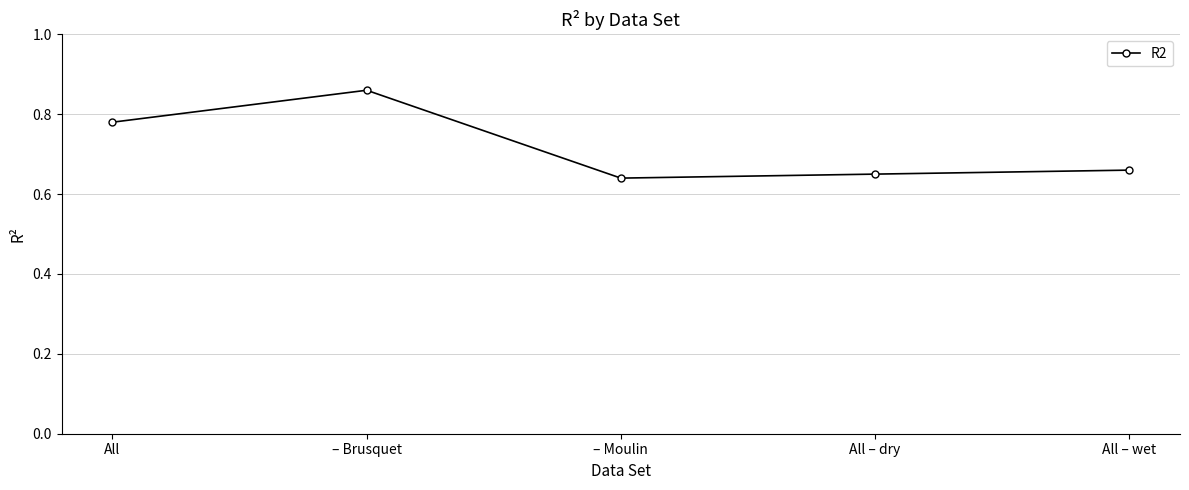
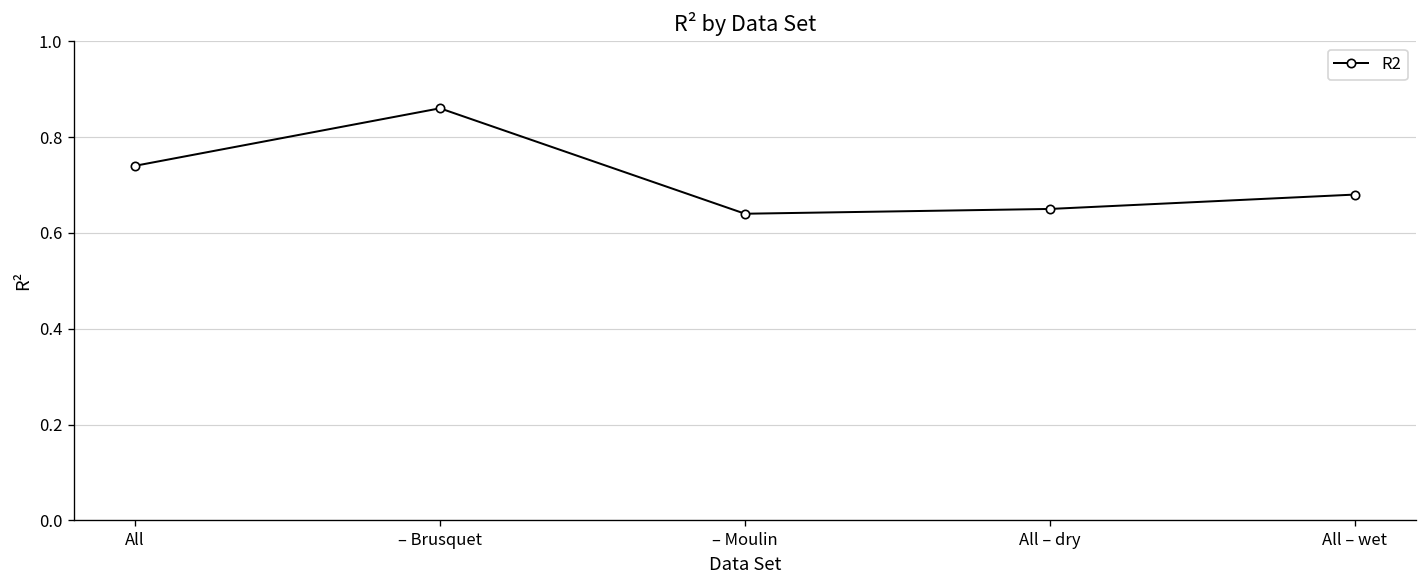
All: 0.78 -> 0.74
All – wet: 0.66 -> 0.68
